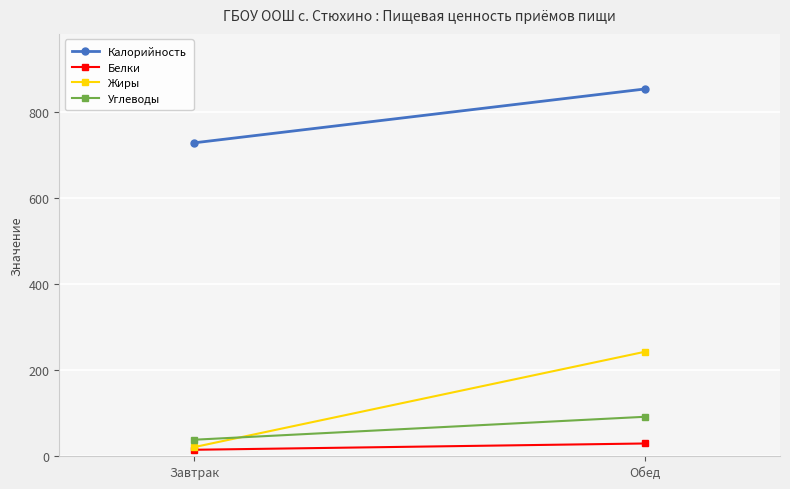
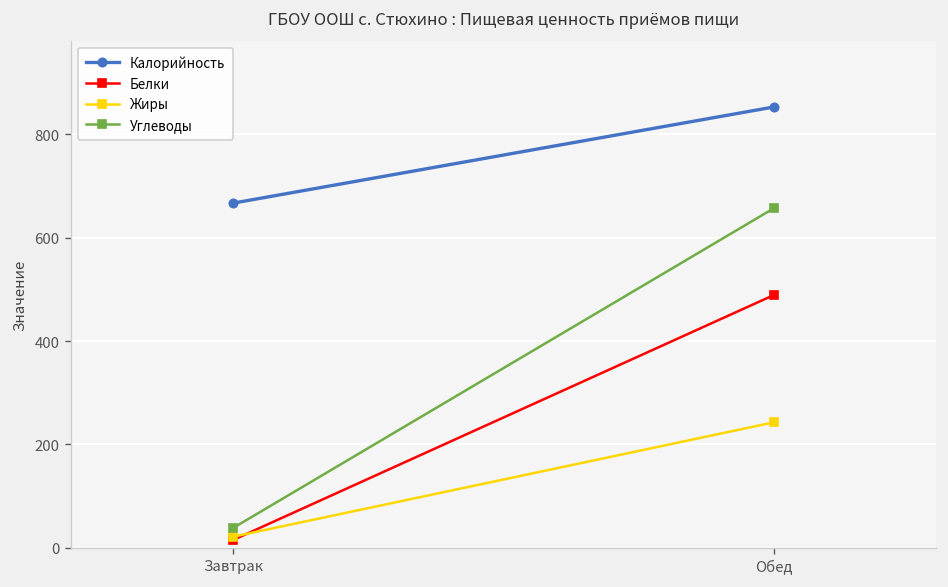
Калорийность, Завтрак: 730 -> 670
Белки, Обед: 30 -> 490
Углеводы, Обед: 90 -> 660
